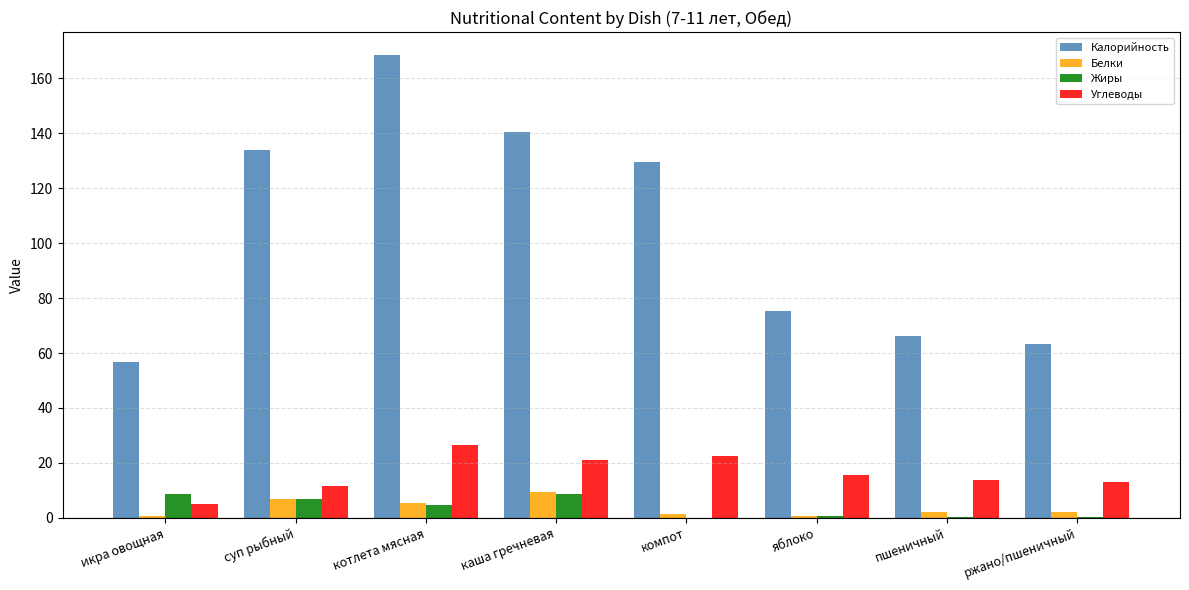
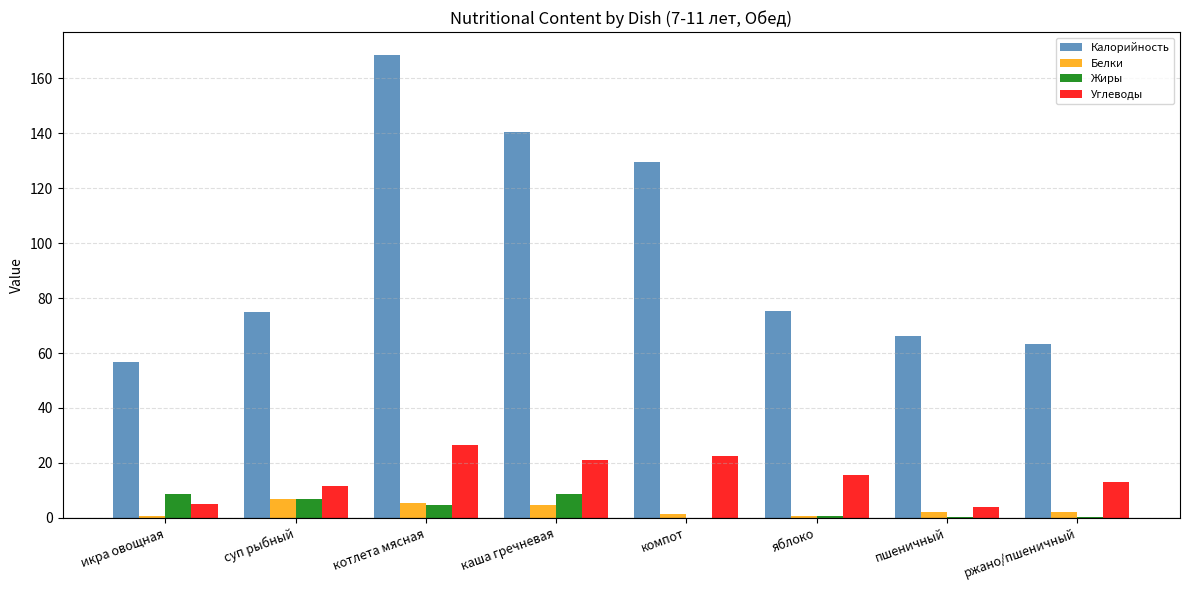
Калорийность, суп рыбный: 134 -> 75
Белки, каша гречневая: 10 -> 5
Углеводы, пшеничный: 14 -> 4
